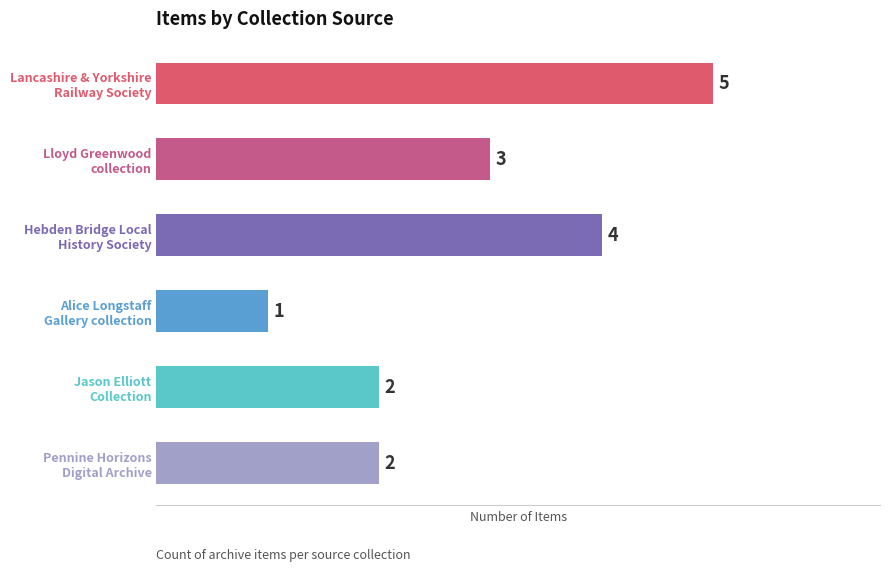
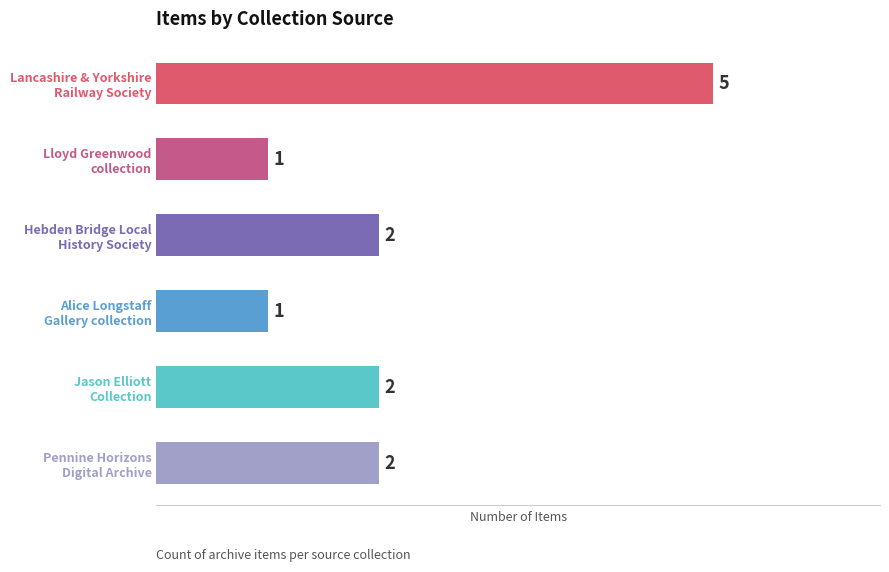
Lloyd Greenwood collection: 3 -> 1
Hebden Bridge Local History Society: 4 -> 2
